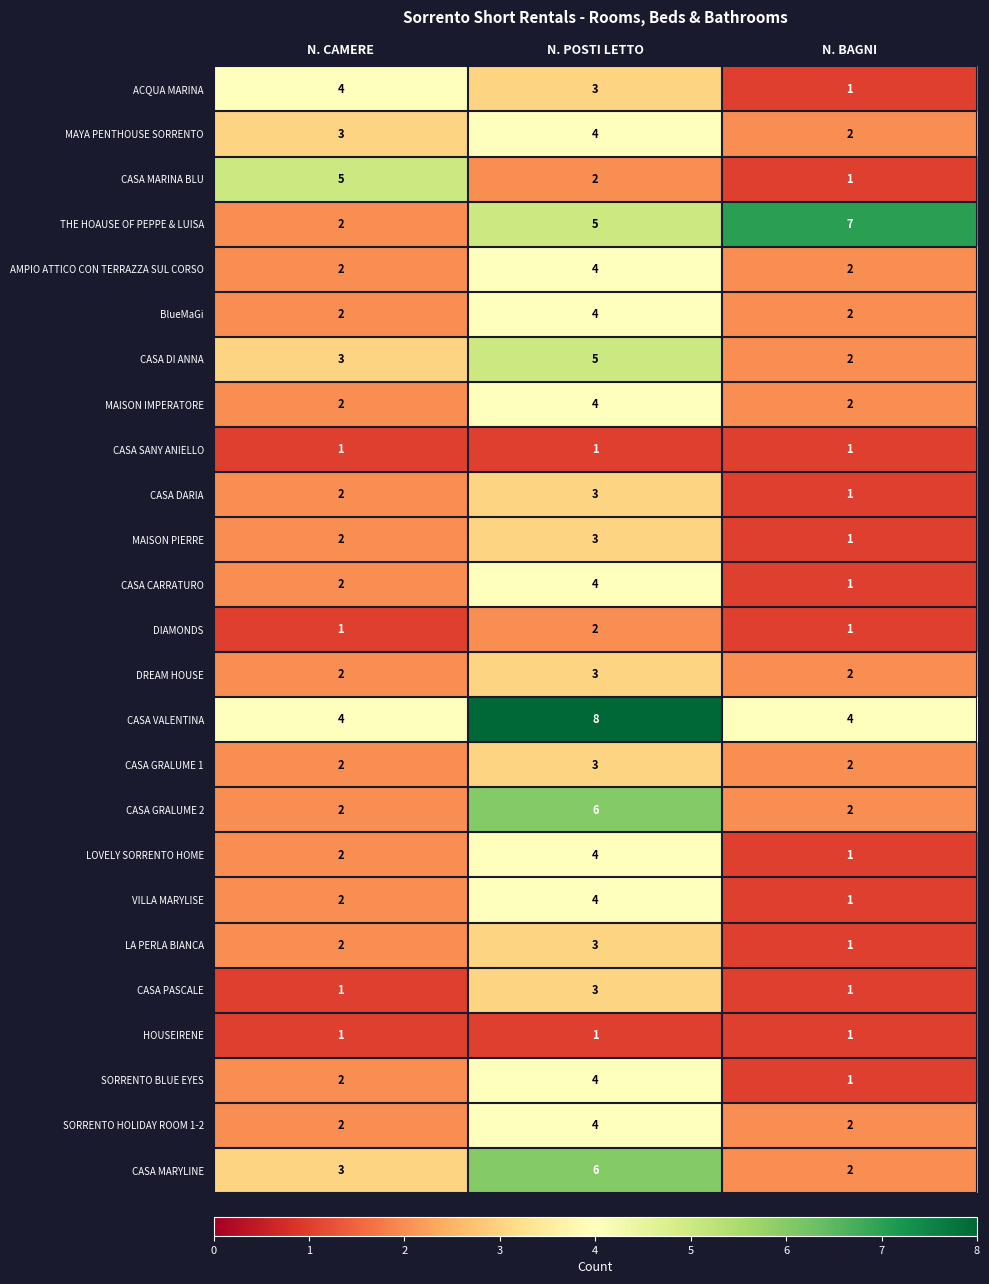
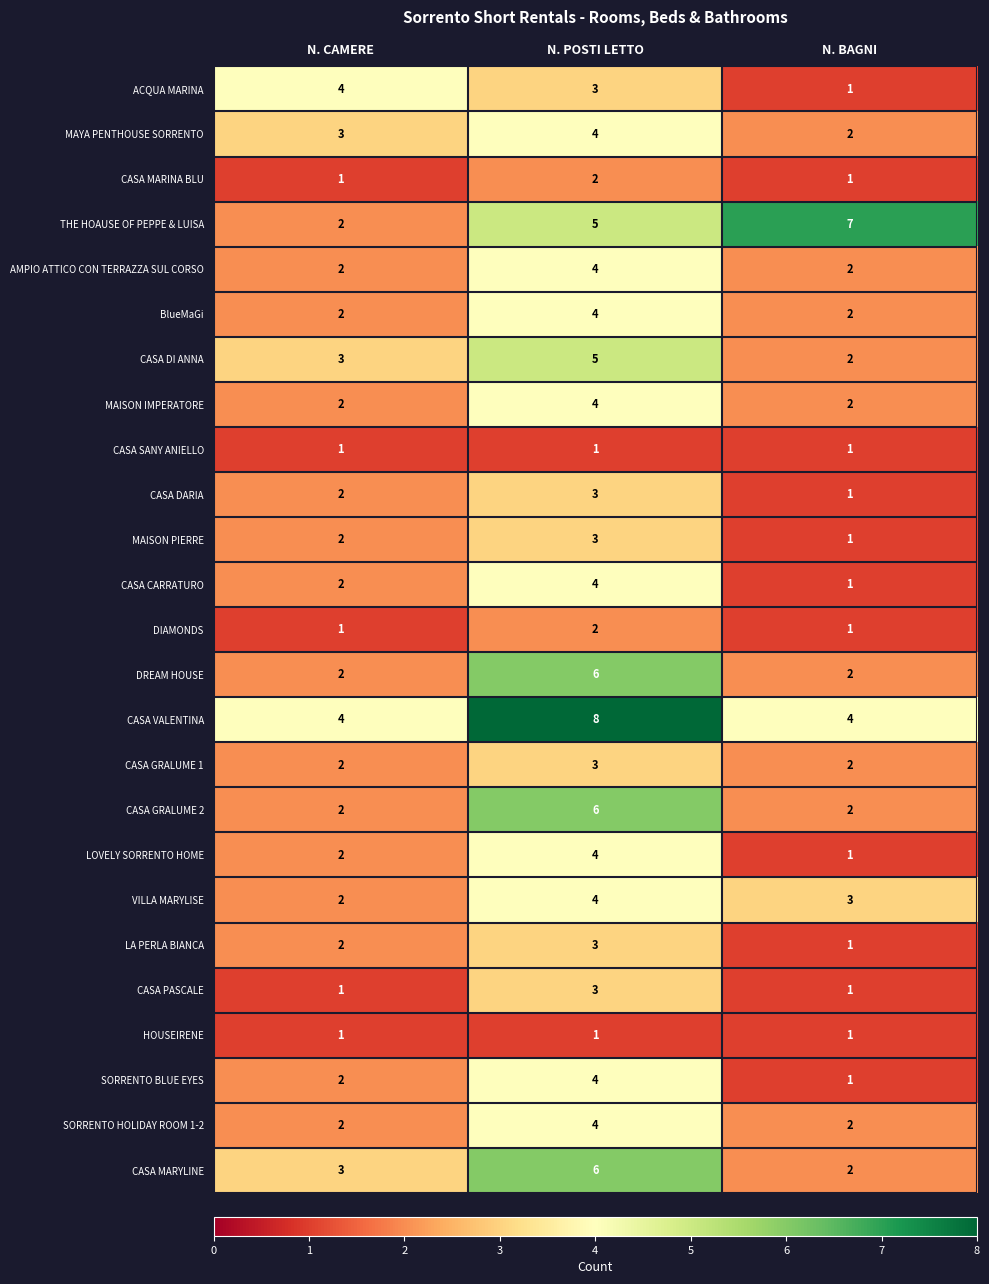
CASA MARINA BLU, N. CAMERE: 5 -> 1
DREAM HOUSE, N. POSTI LETTO: 3 -> 6
VILLA MARYLISE, N. BAGNI: 1 -> 3
